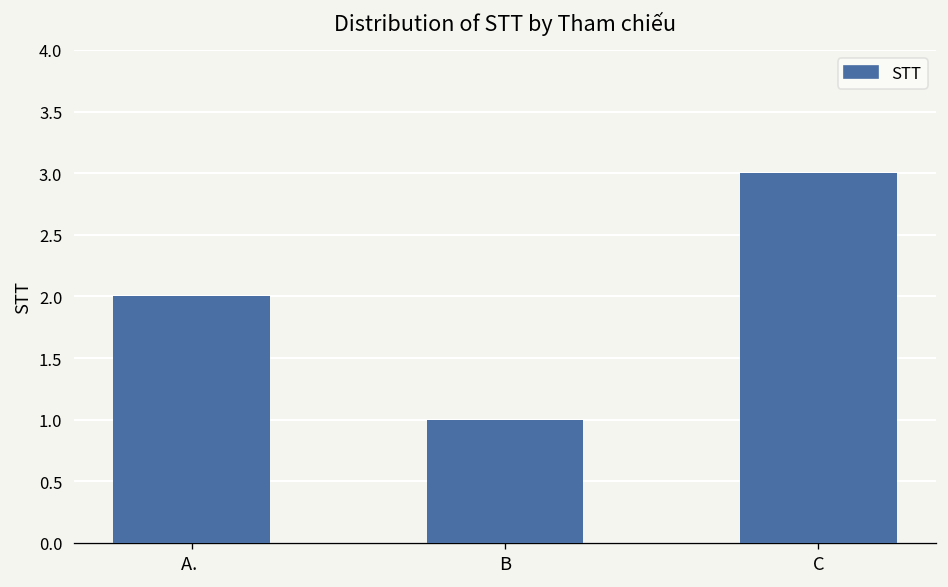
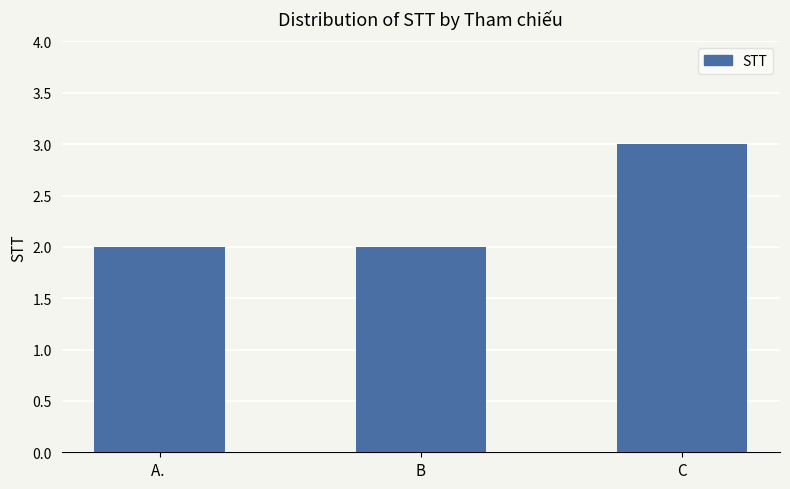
B: 1 -> 2
